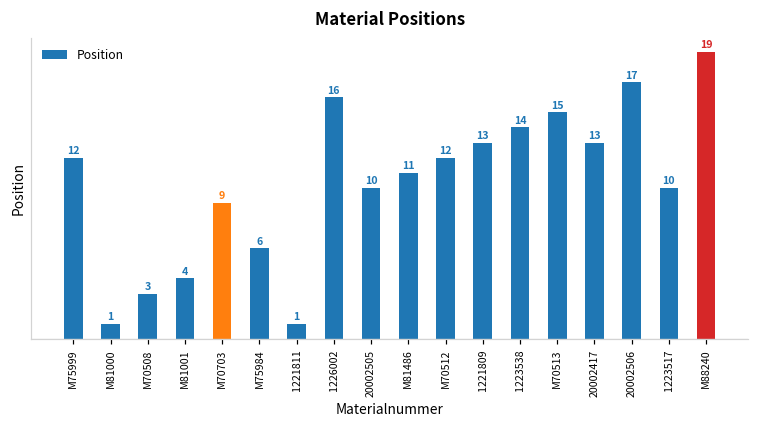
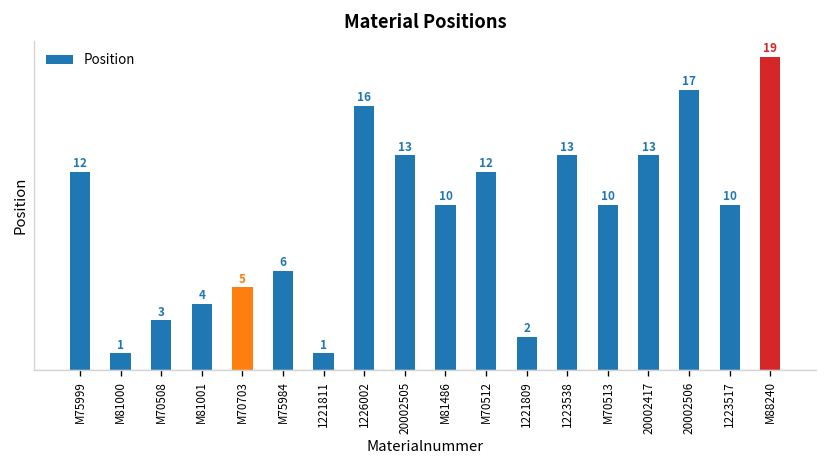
M70703: 9 -> 5
20002505: 10 -> 13
M81486: 11 -> 10
1221809: 13 -> 2
1223538: 14 -> 13
M70513: 15 -> 10
